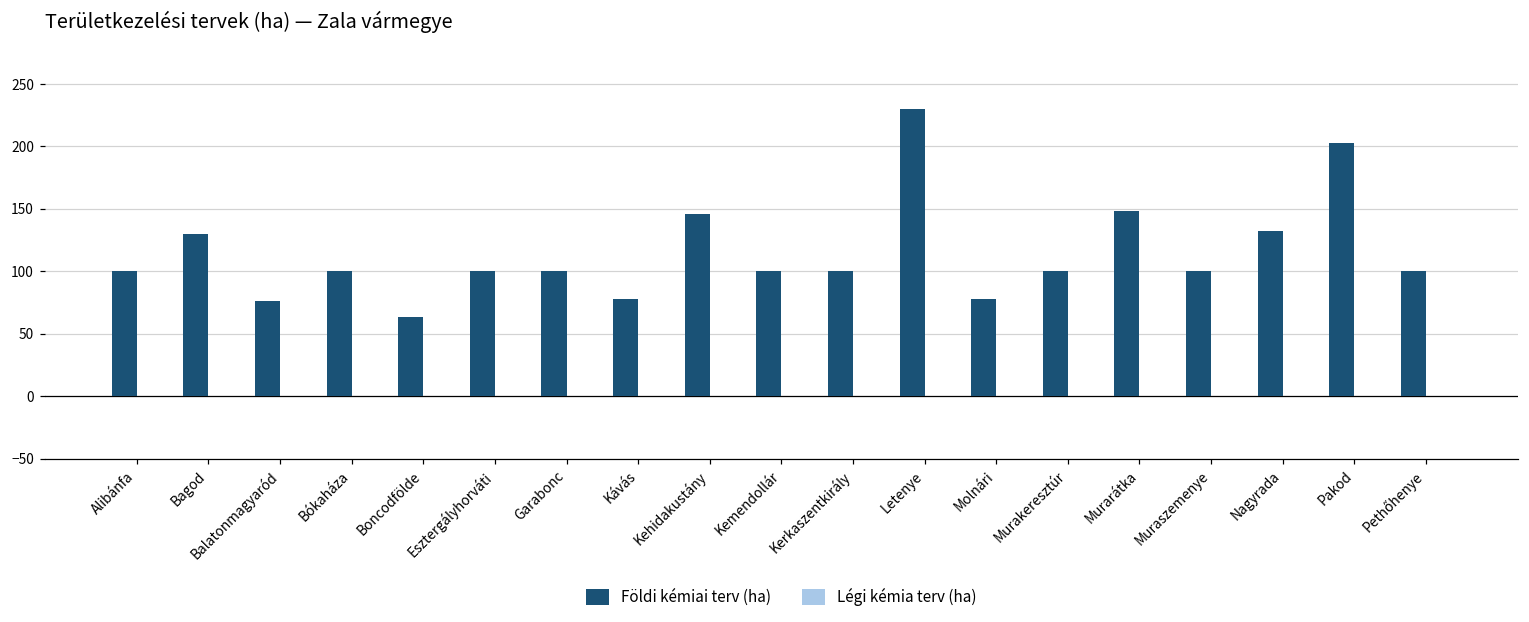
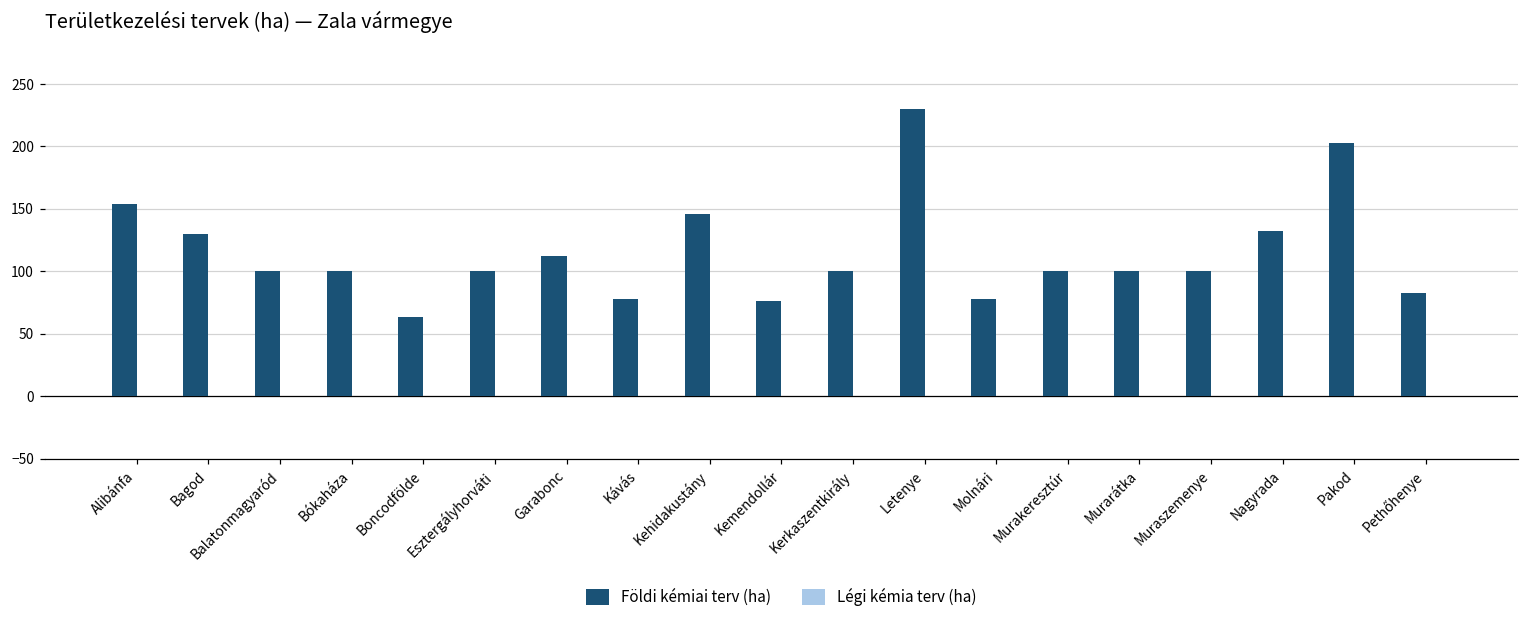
Földi kémiai terv (ha), Alibánfa: 100 -> 154
Földi kémiai terv (ha), Balatonmagyaród: 76 -> 100
Földi kémiai terv (ha), Garabonc: 100 -> 112
Földi kémiai terv (ha), Kemendollár: 100 -> 76
Földi kémiai terv (ha), Murarátka: 148 -> 100
Földi kémiai terv (ha), Pethőhenye: 100 -> 83
